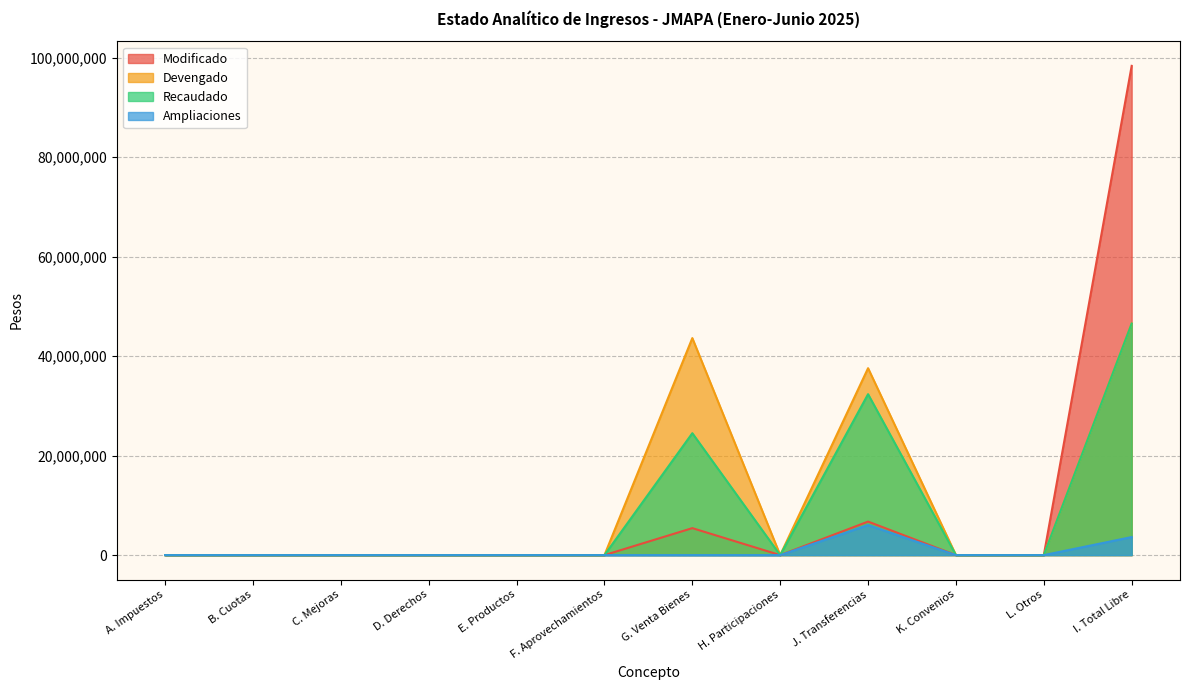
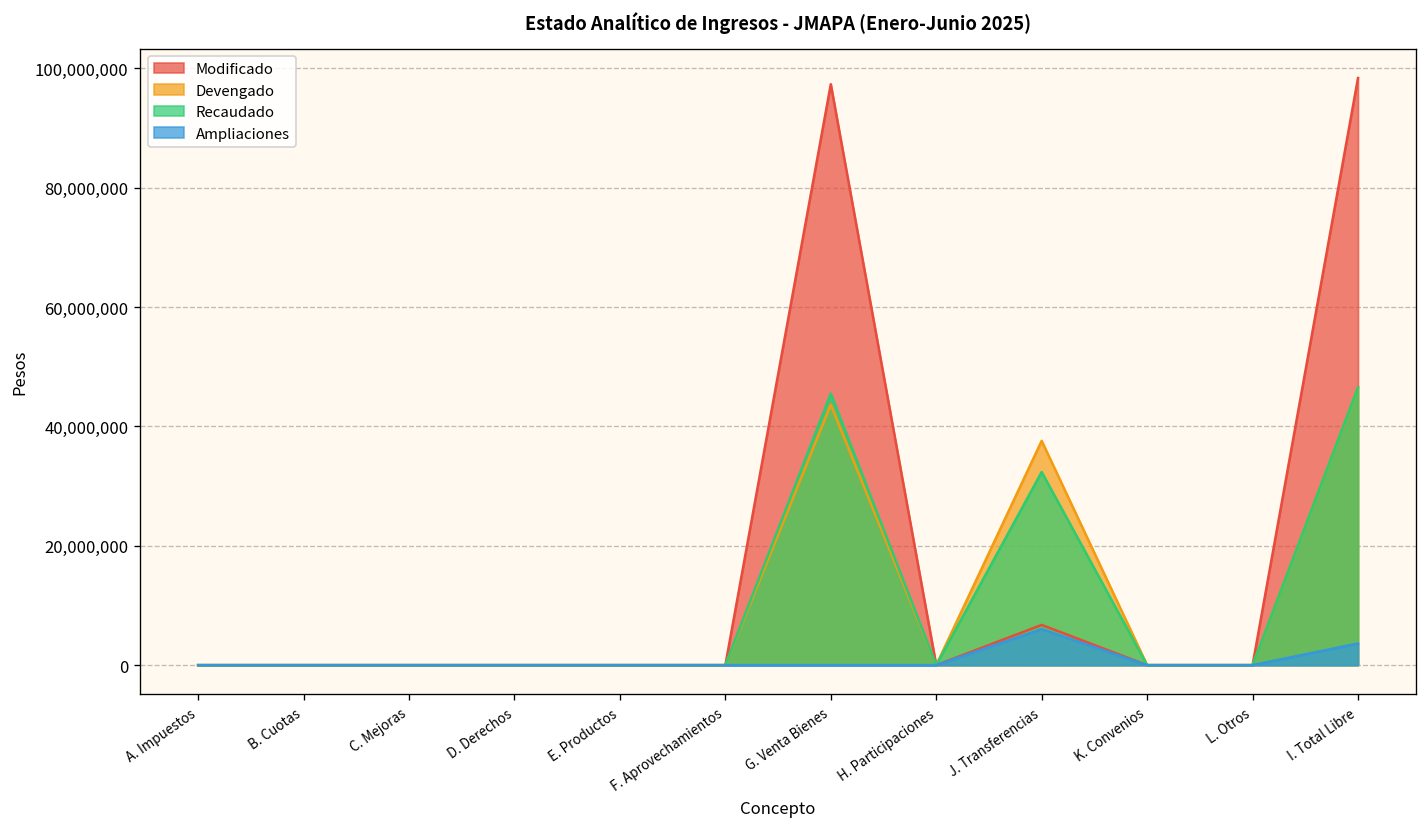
Modificado, G. Venta Bienes: 5,000,000 -> 97,000,000
Recaudado, G. Venta Bienes: 25,000,000 -> 46,000,000
